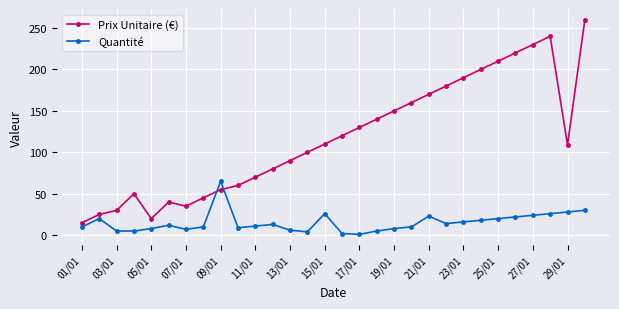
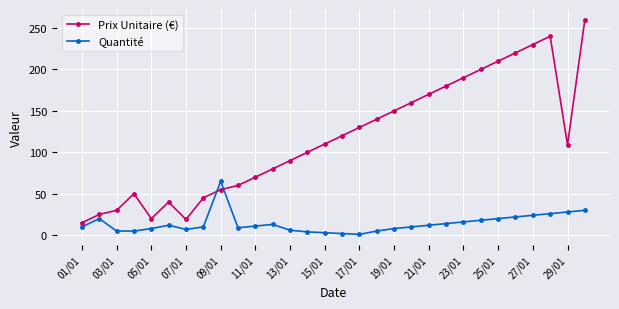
Prix Unitaire (€), 07/01: 40 -> 20
Quantité, 15/01: 30 -> 0
Quantité, 21/01: 20 -> 10
